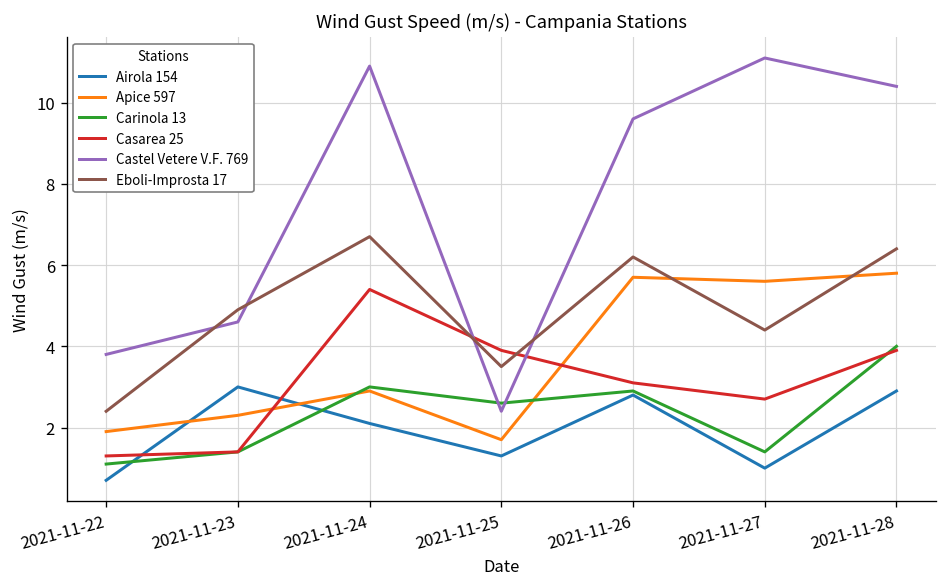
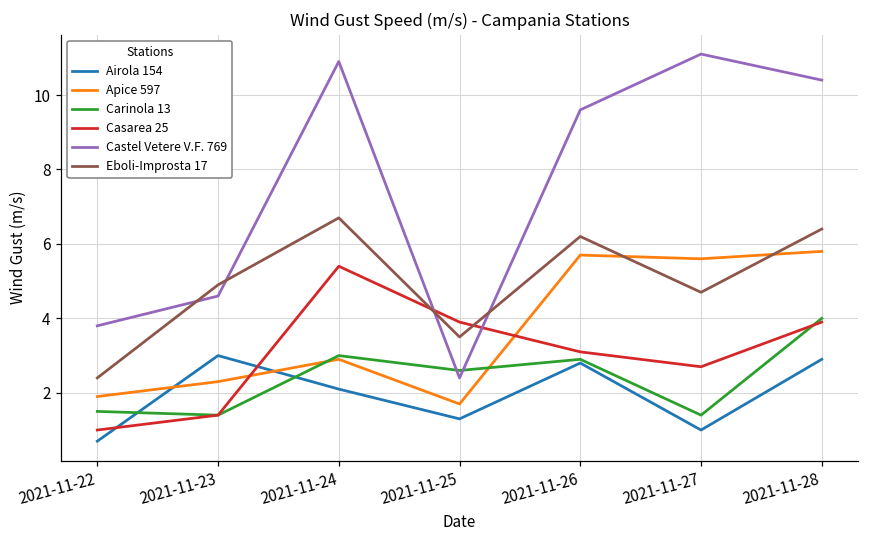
Carinola 13, 2021-11-22: 1.1 -> 1.5
Casarea 25, 2021-11-22: 1.3 -> 1.0
Eboli-Improsta 17, 2021-11-27: 4.4 -> 4.7
